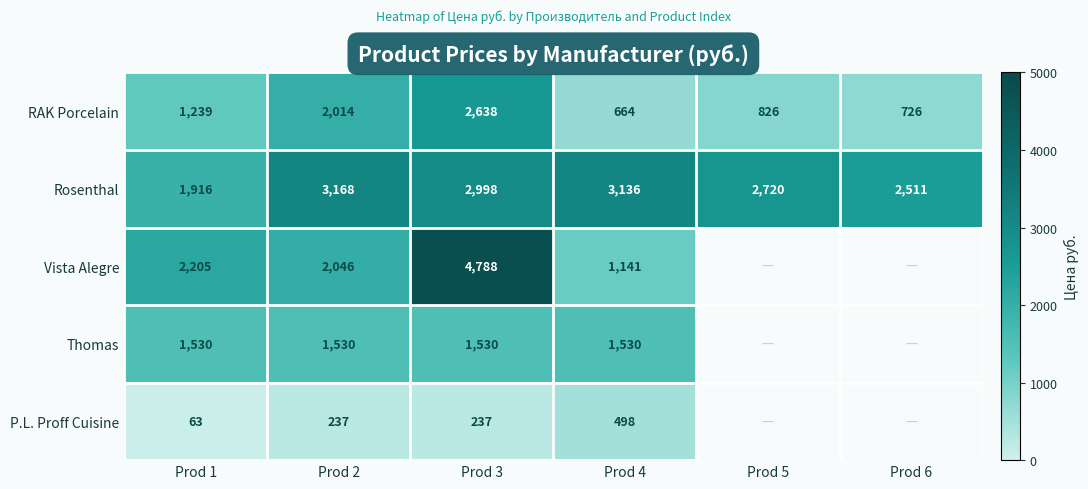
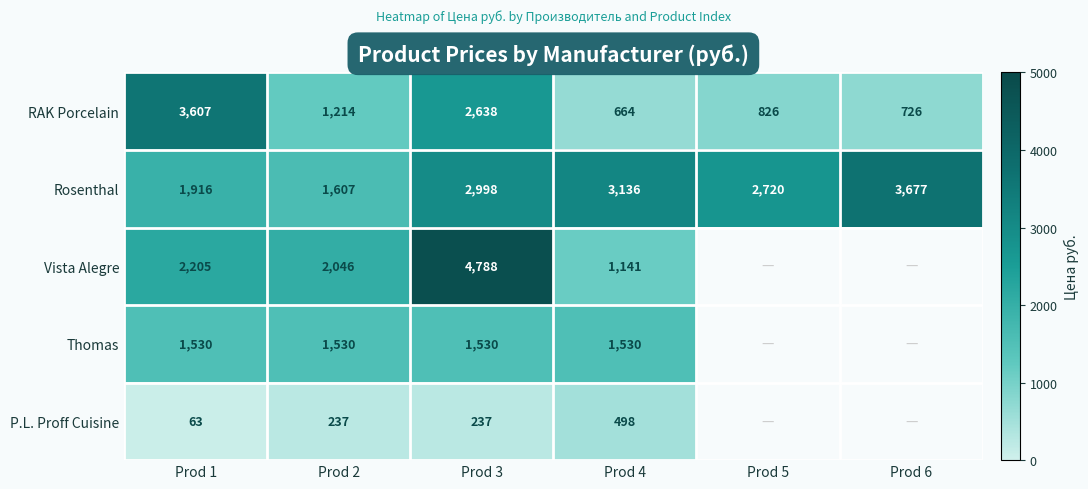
RAK Porcelain, Prod 1: 1,239 -> 3,607
RAK Porcelain, Prod 2: 2,014 -> 1,214
Rosenthal, Prod 2: 3,168 -> 1,607
Rosenthal, Prod 6: 2,511 -> 3,677
